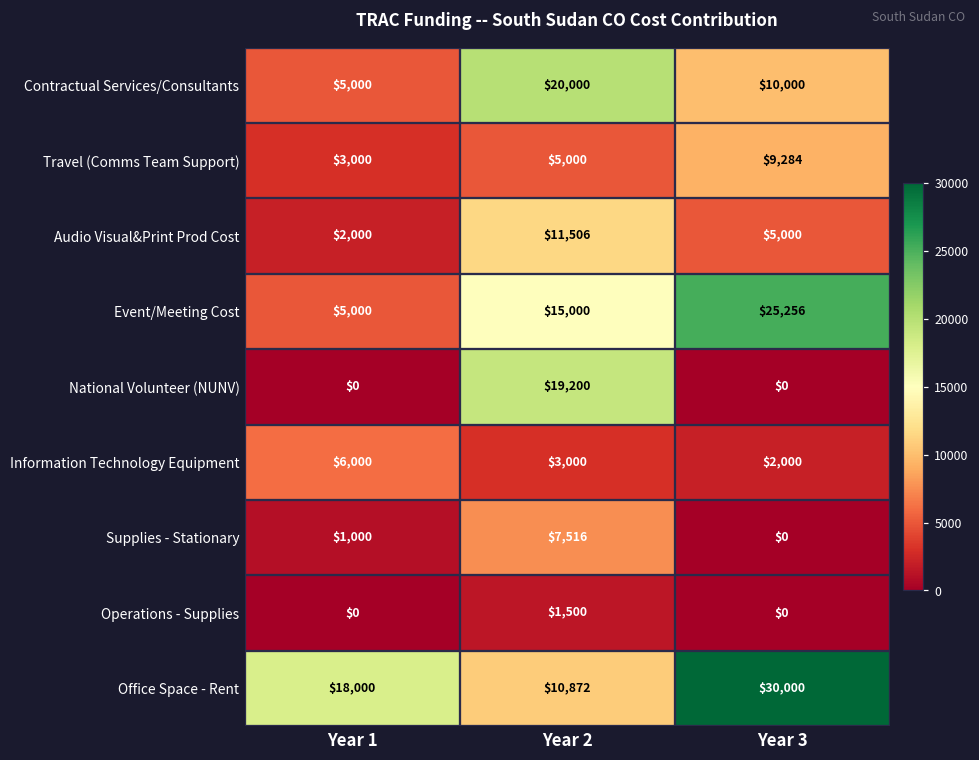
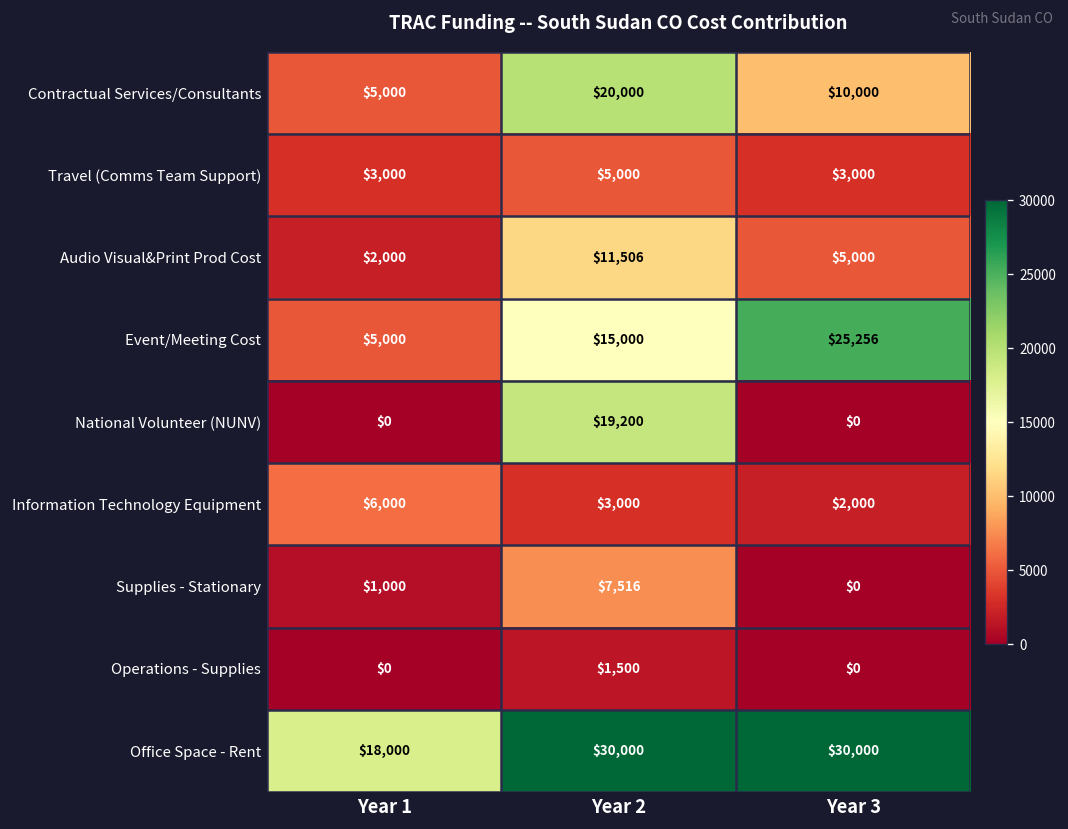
Travel (Comms Team Support), Year 3: $9,284 -> $3,000
Office Space - Rent, Year 2: $10,872 -> $30,000
